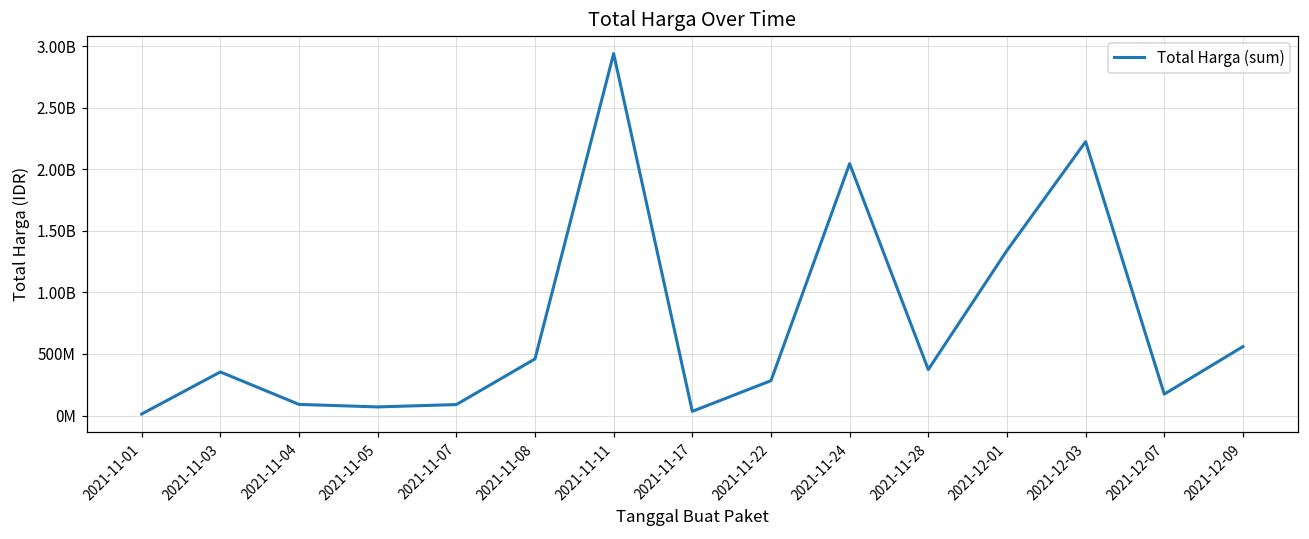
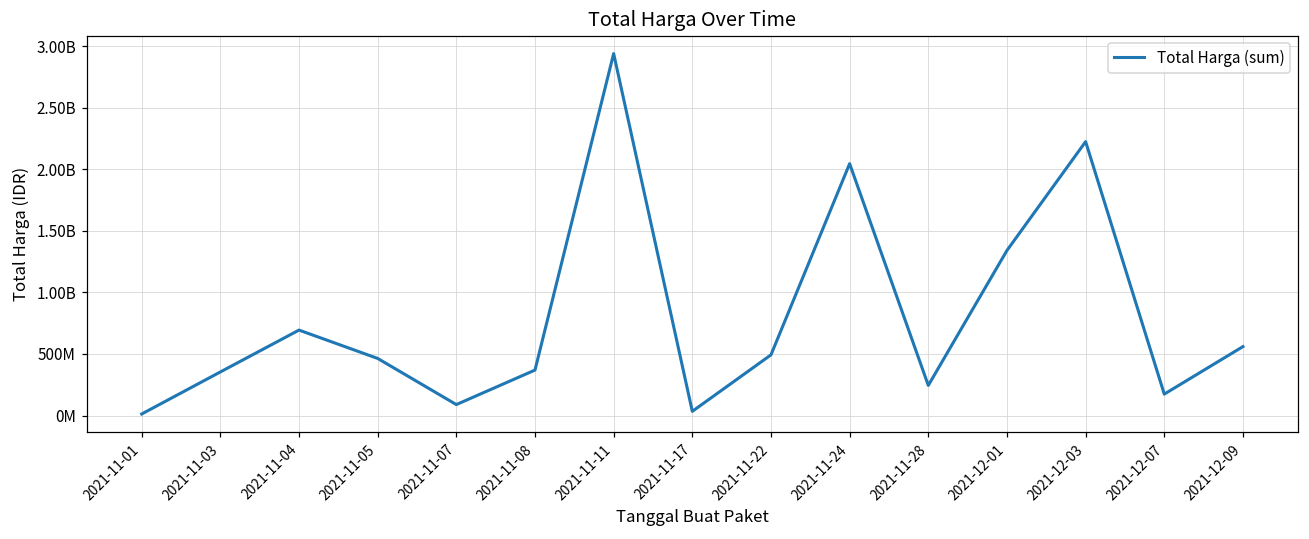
2021-11-04: 90000000 -> 690000000
2021-11-05: 70000000 -> 460000000
2021-11-08: 460000000 -> 370000000
2021-11-22: 280000000 -> 490000000
2021-11-28: 370000000 -> 240000000
